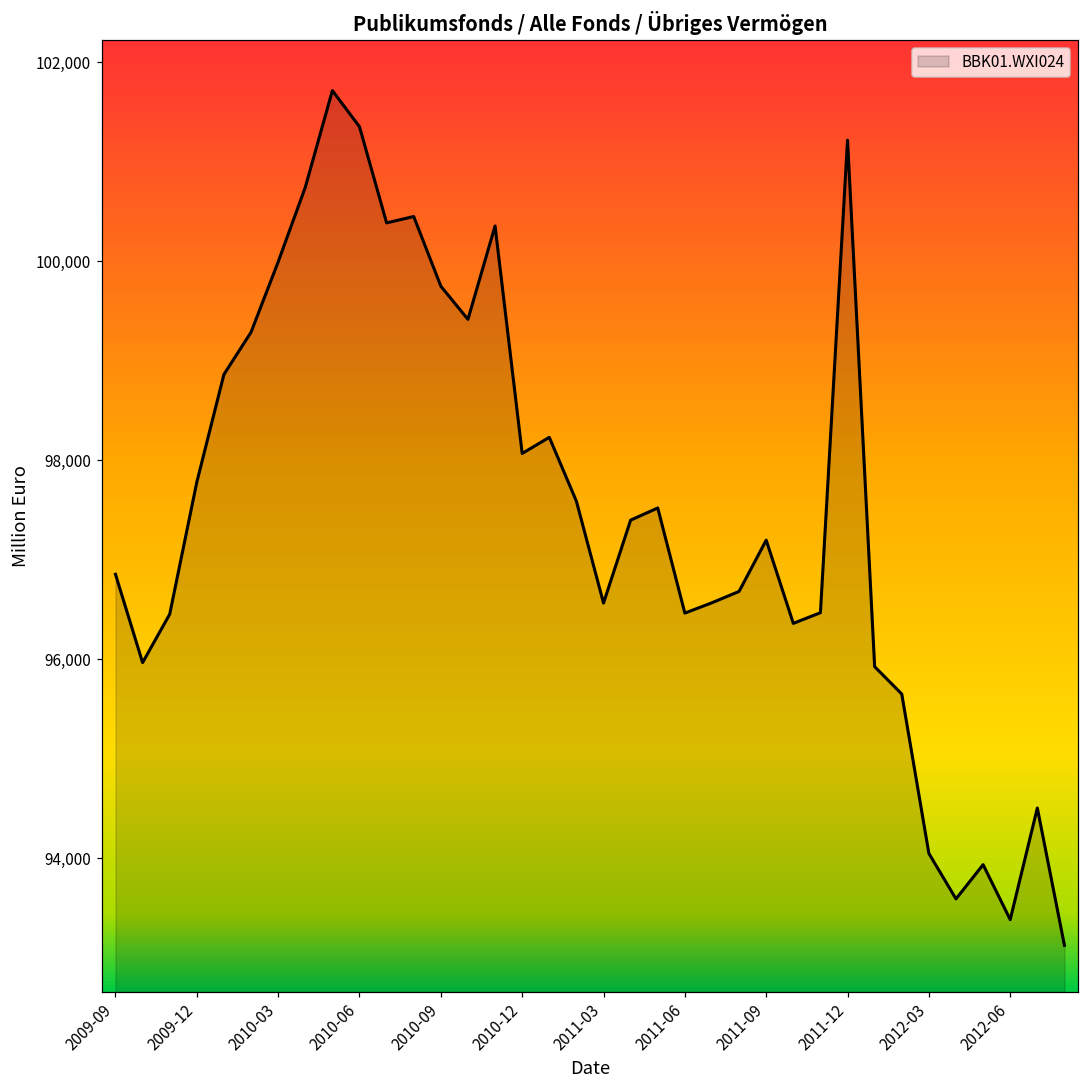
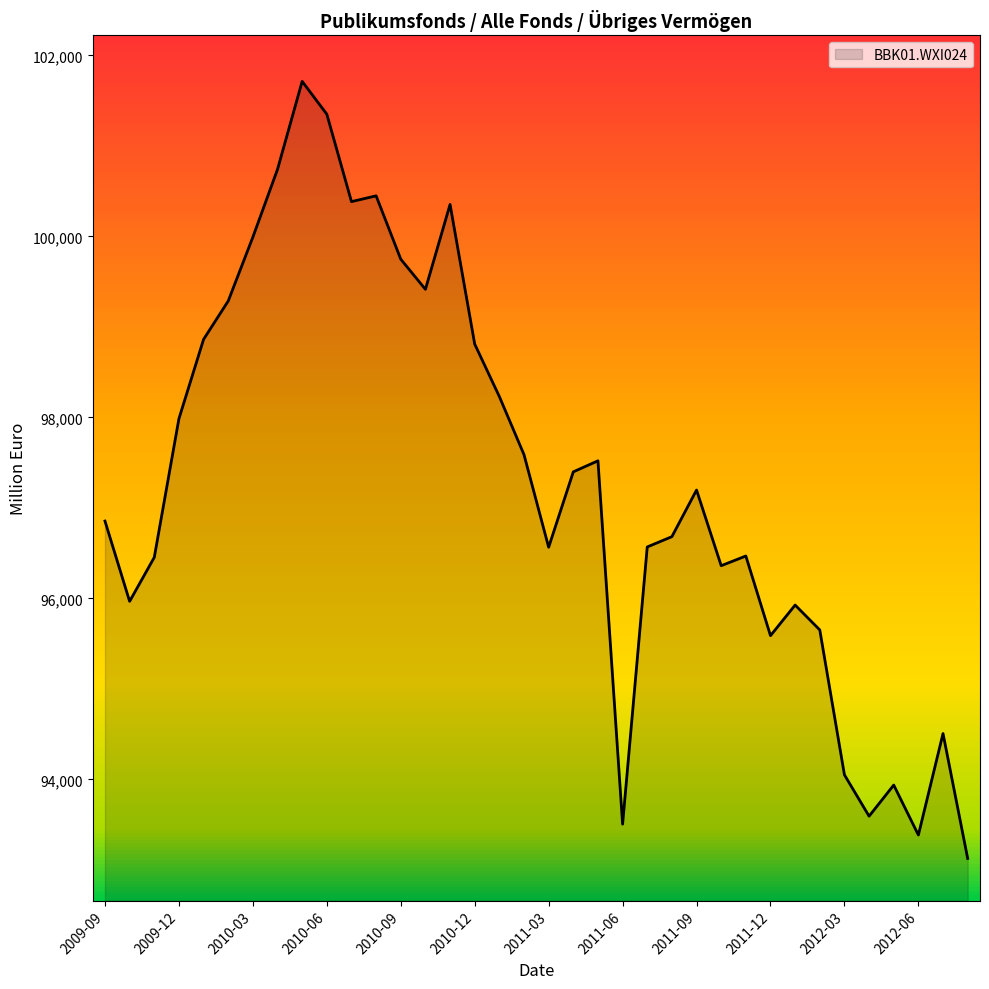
2009-12: 97,800 -> 98,000
2010-12: 98,100 -> 98,800
2011-06: 96,500 -> 93,500
2011-12: 101,200 -> 95,600
